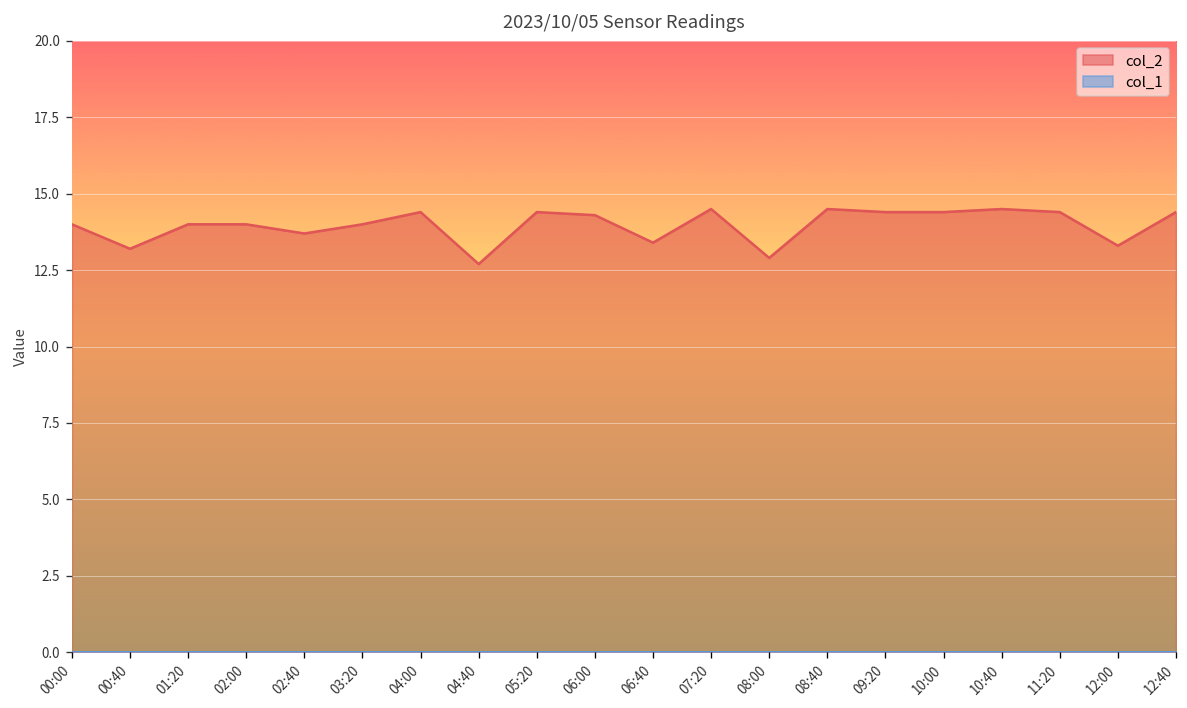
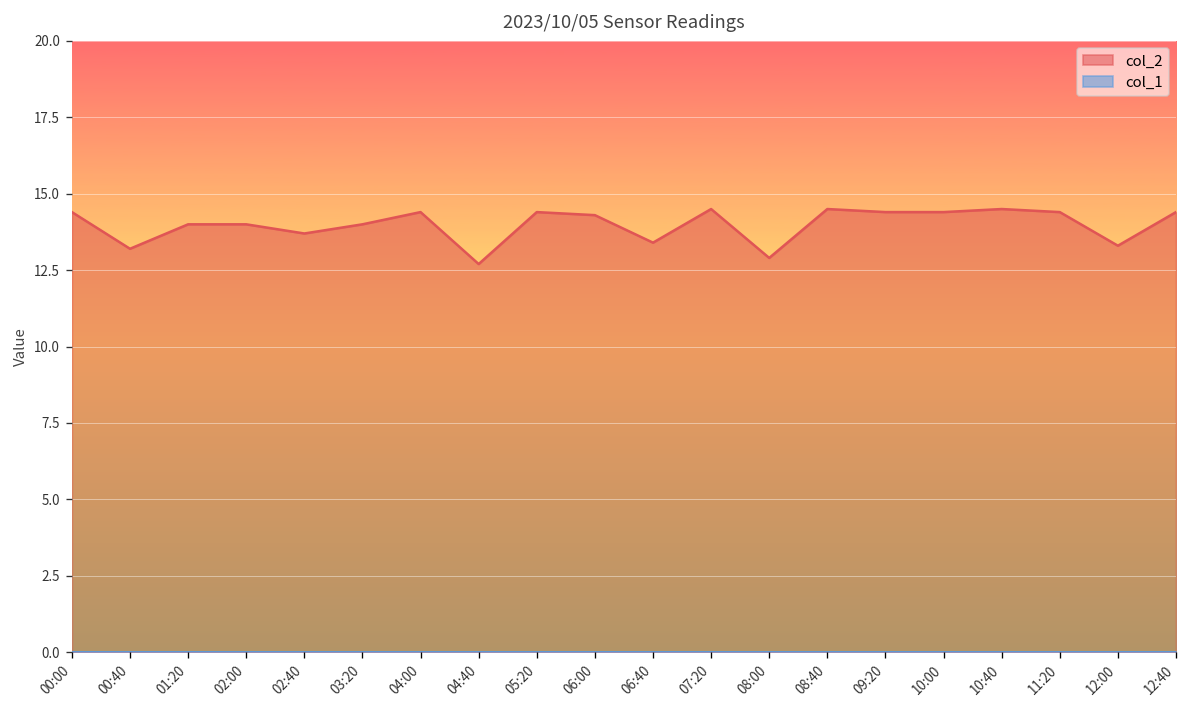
col_2, 00:00: 14.0 -> 14.4
